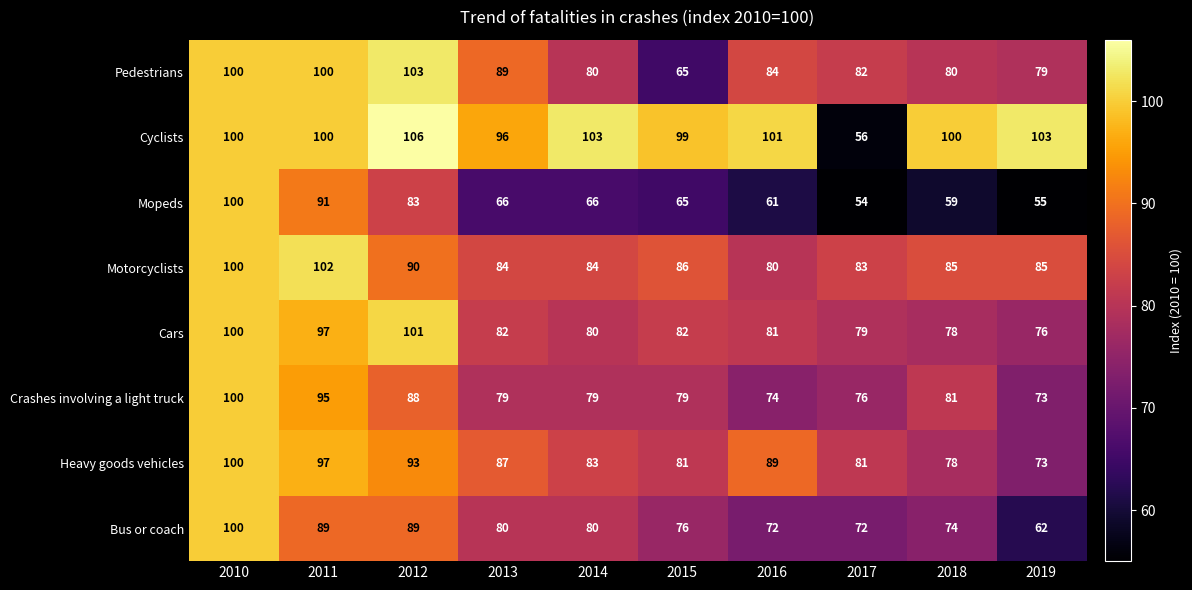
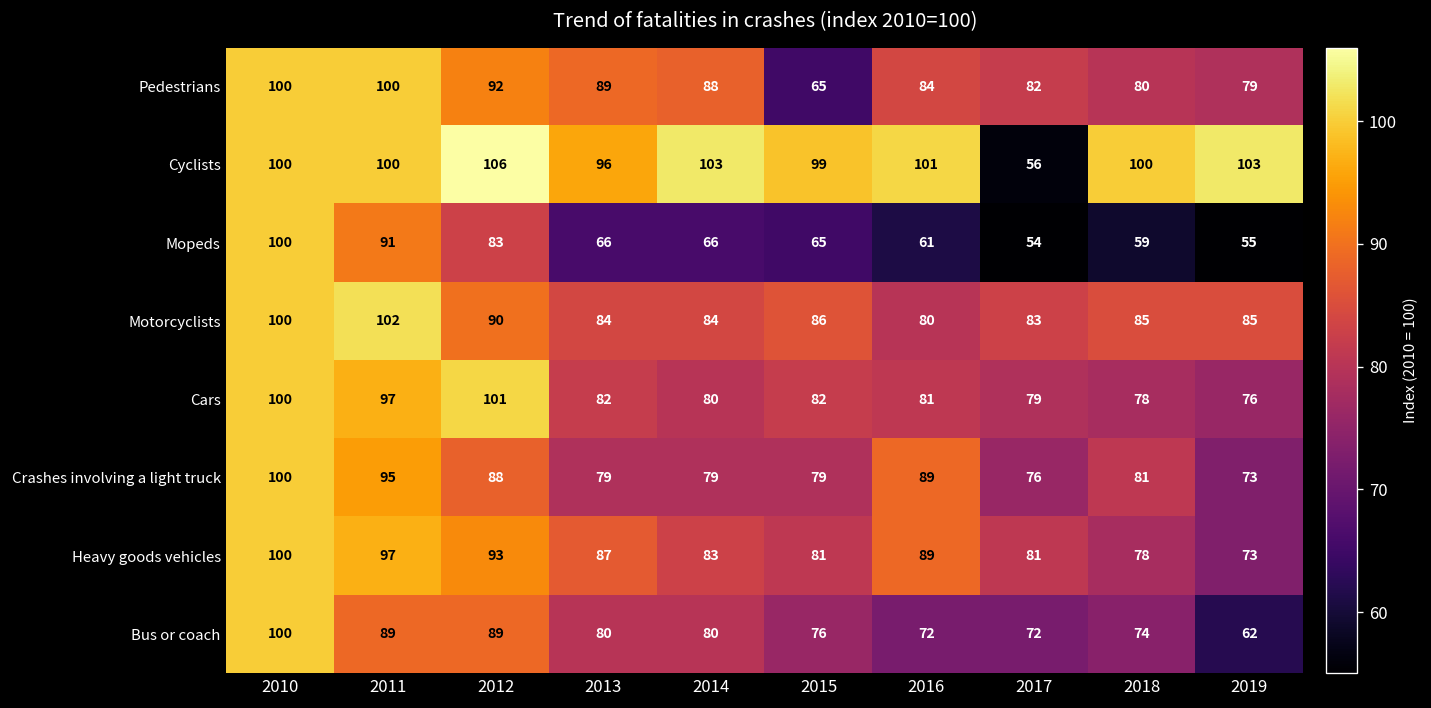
Pedestrians, 2012: 103 -> 92
Pedestrians, 2014: 80 -> 88
Crashes involving a light truck, 2016: 74 -> 89
